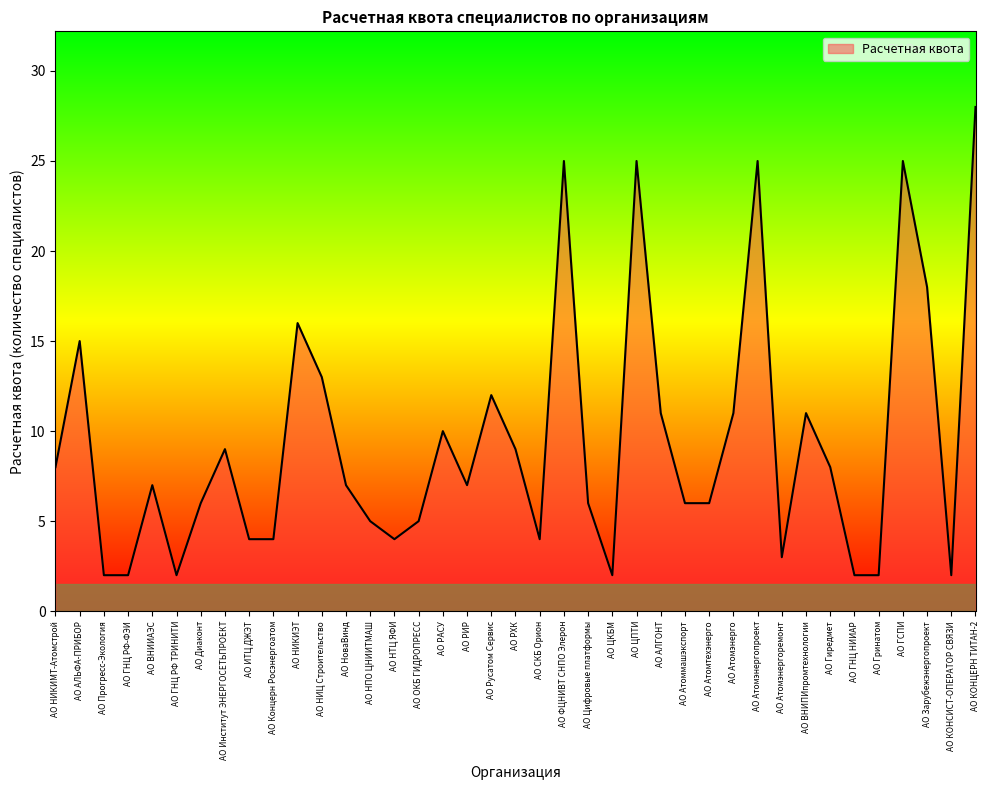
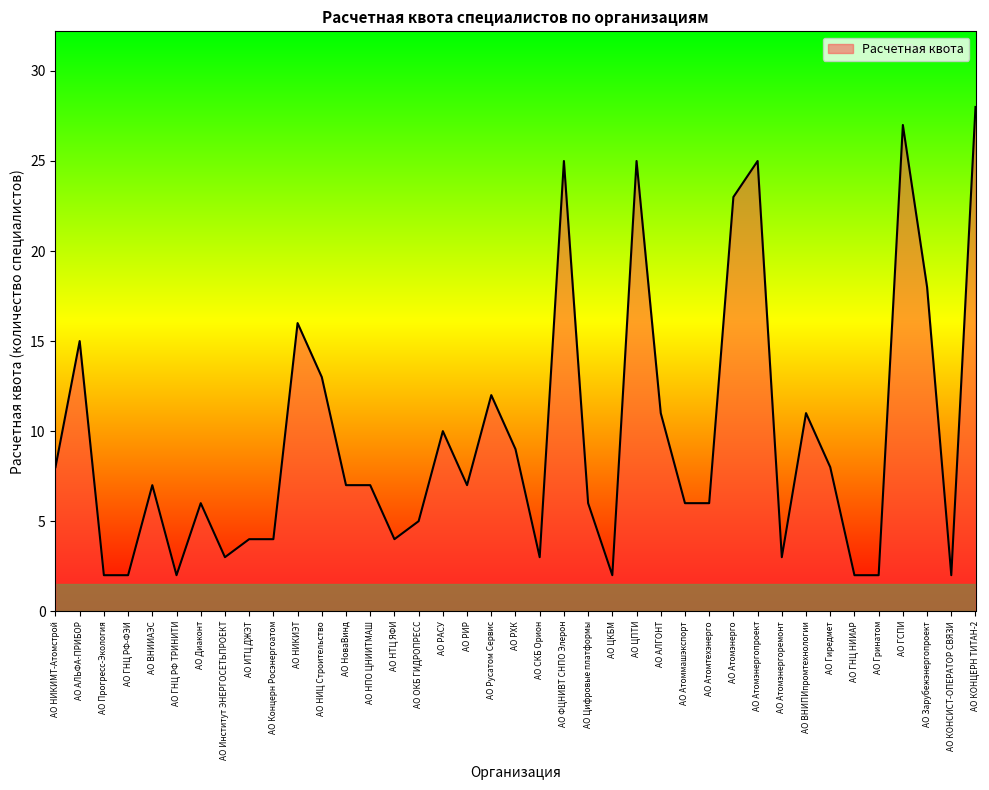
АО Институт ЭНЕРГОСЕТЬПРОЕКТ: 9 -> 3
АО НПО ЦНИИТМАШ: 5 -> 7
АО СКБ Орион: 4 -> 3
АО Атомэнерго: 11 -> 23
АО ГСПИ: 25 -> 27
